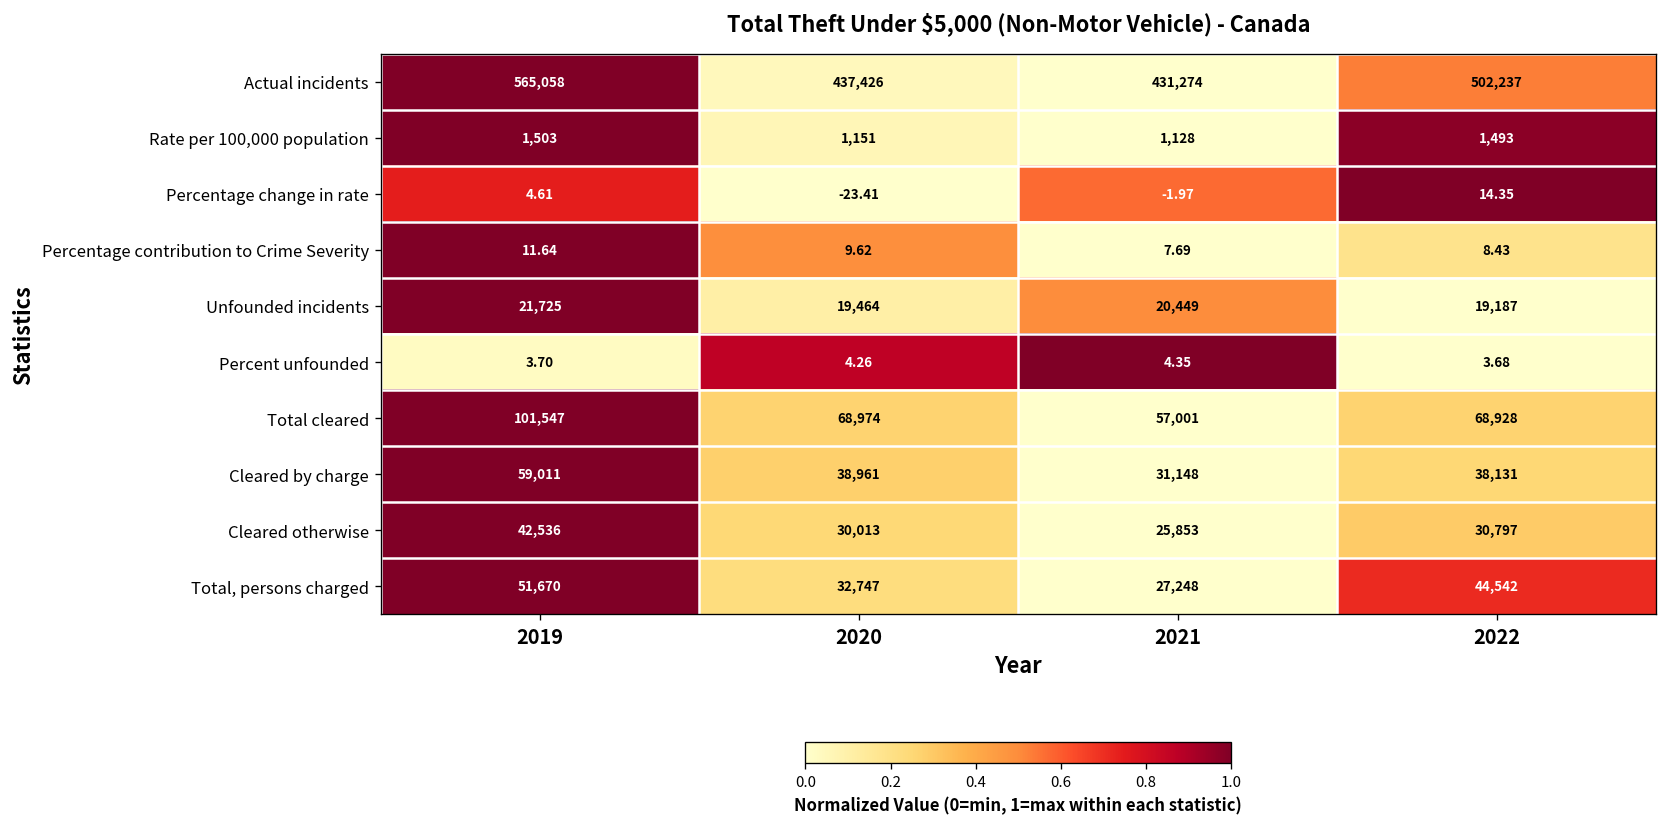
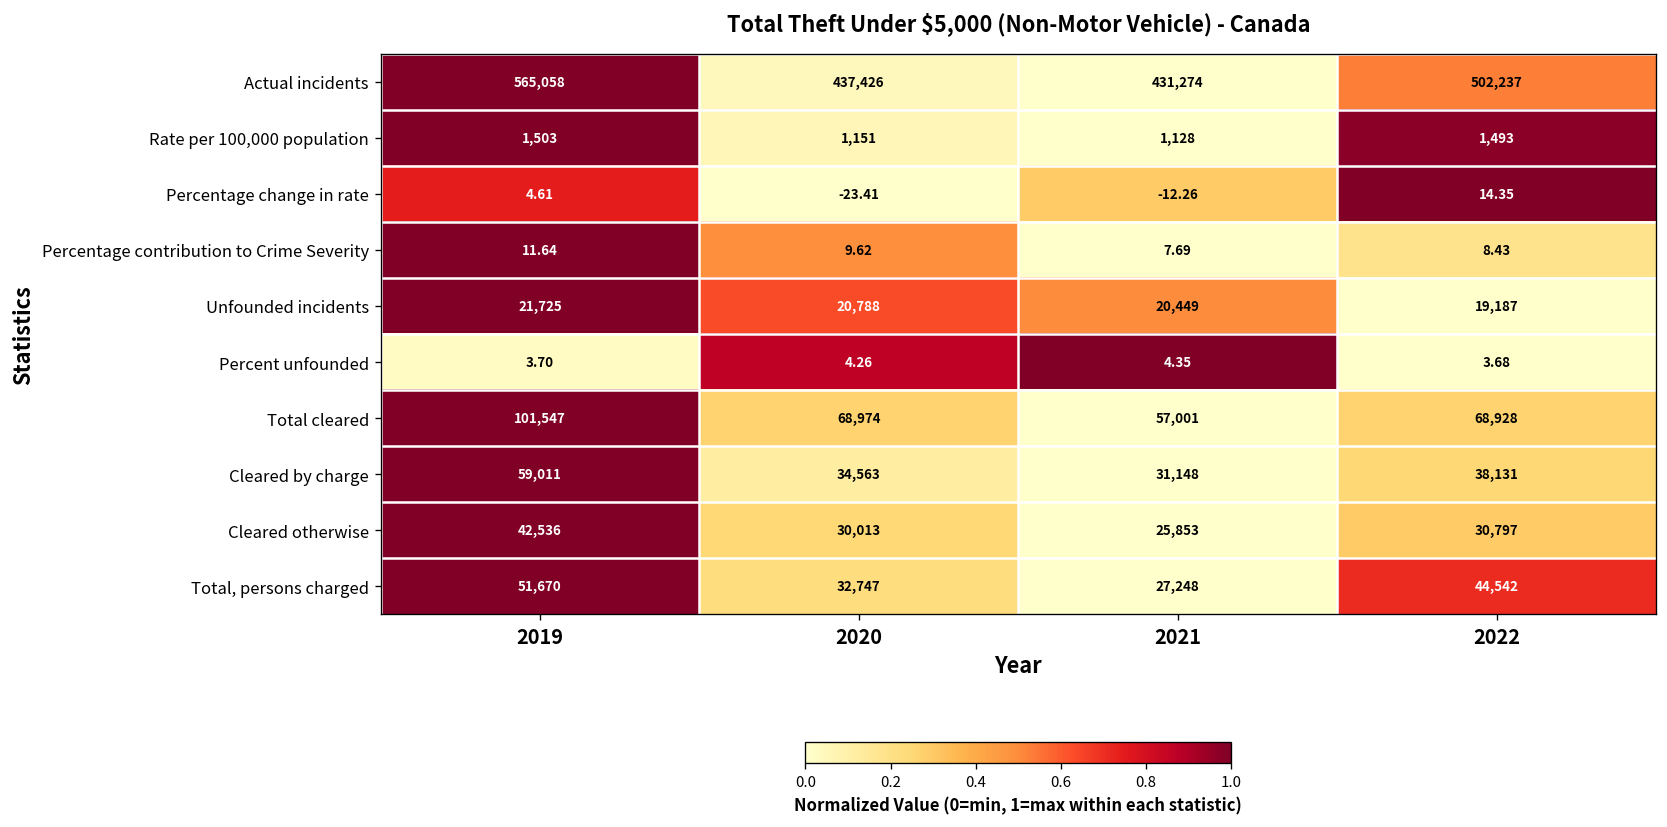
Percentage change in rate, 2021: -1.97 -> -12.26
Unfounded incidents, 2020: 19,464 -> 20,788
Cleared by charge, 2020: 38,961 -> 34,563
